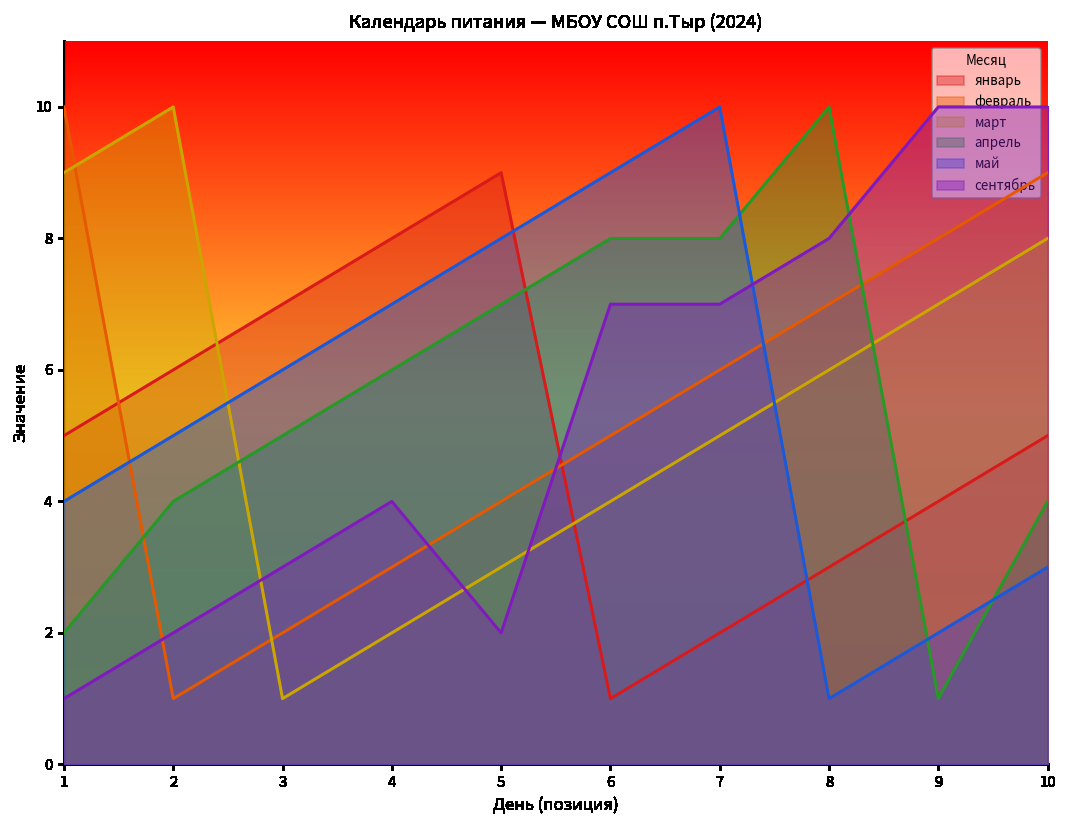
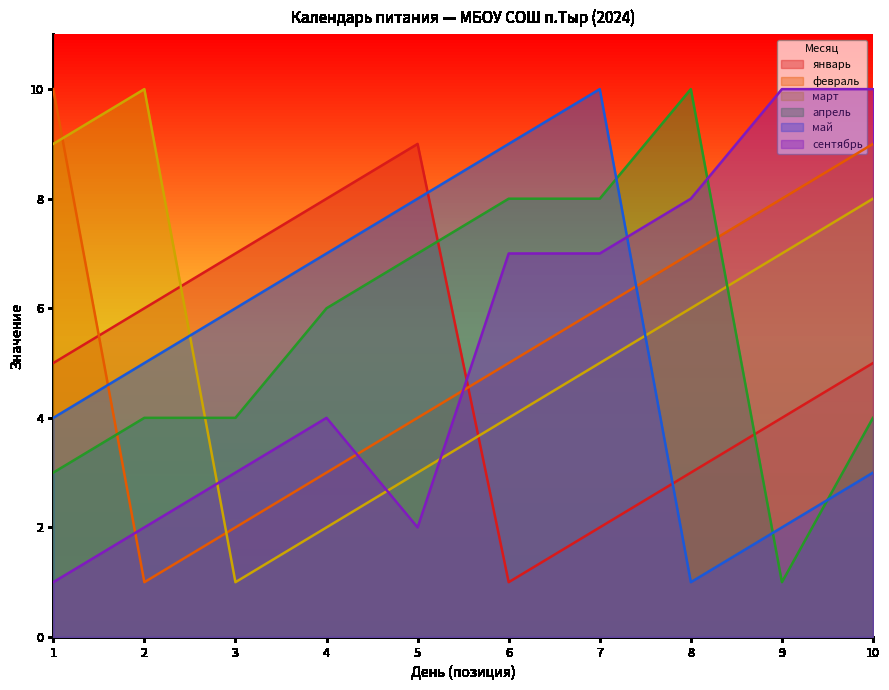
апрель, 1: 2 -> 3
апрель, 3: 5 -> 4
